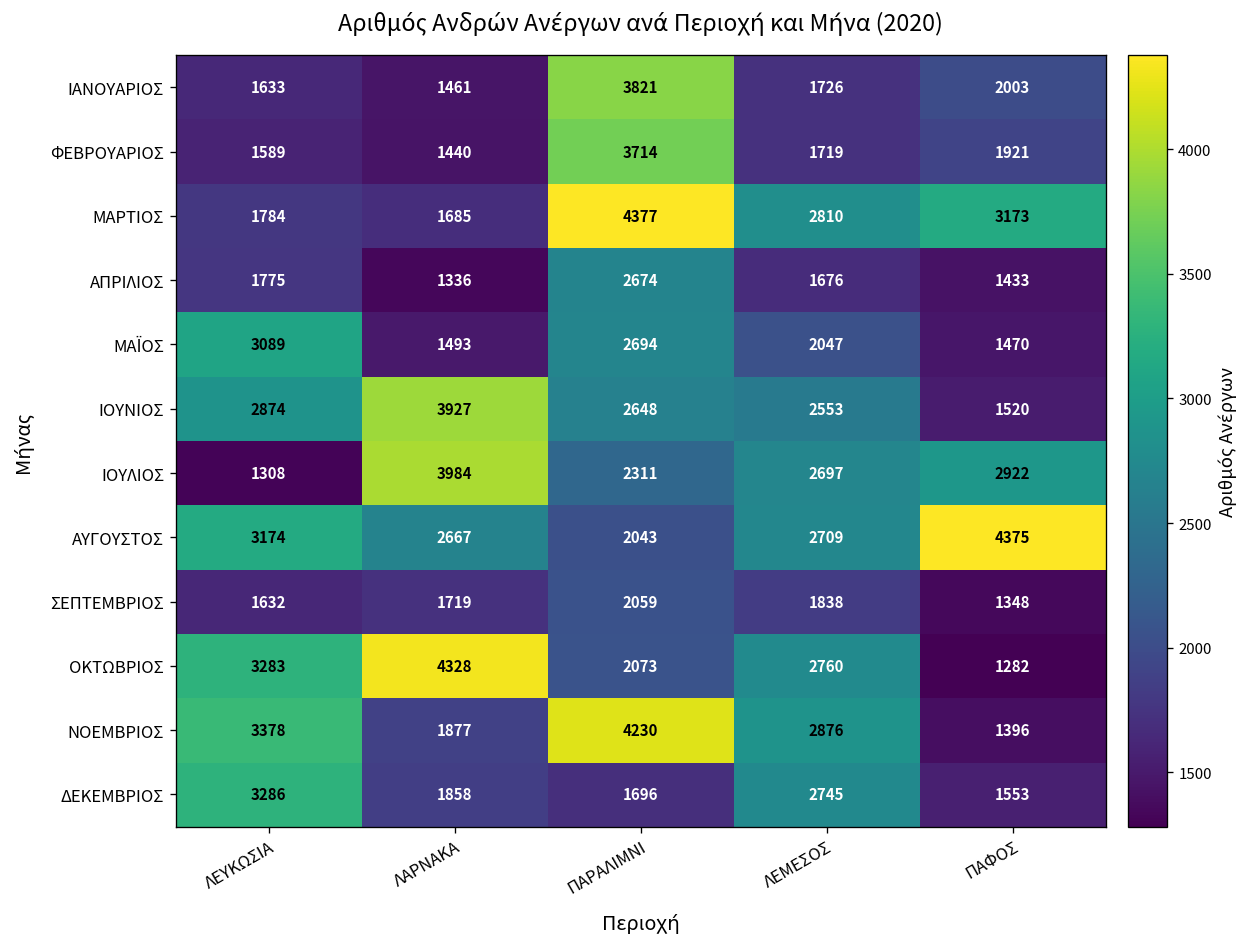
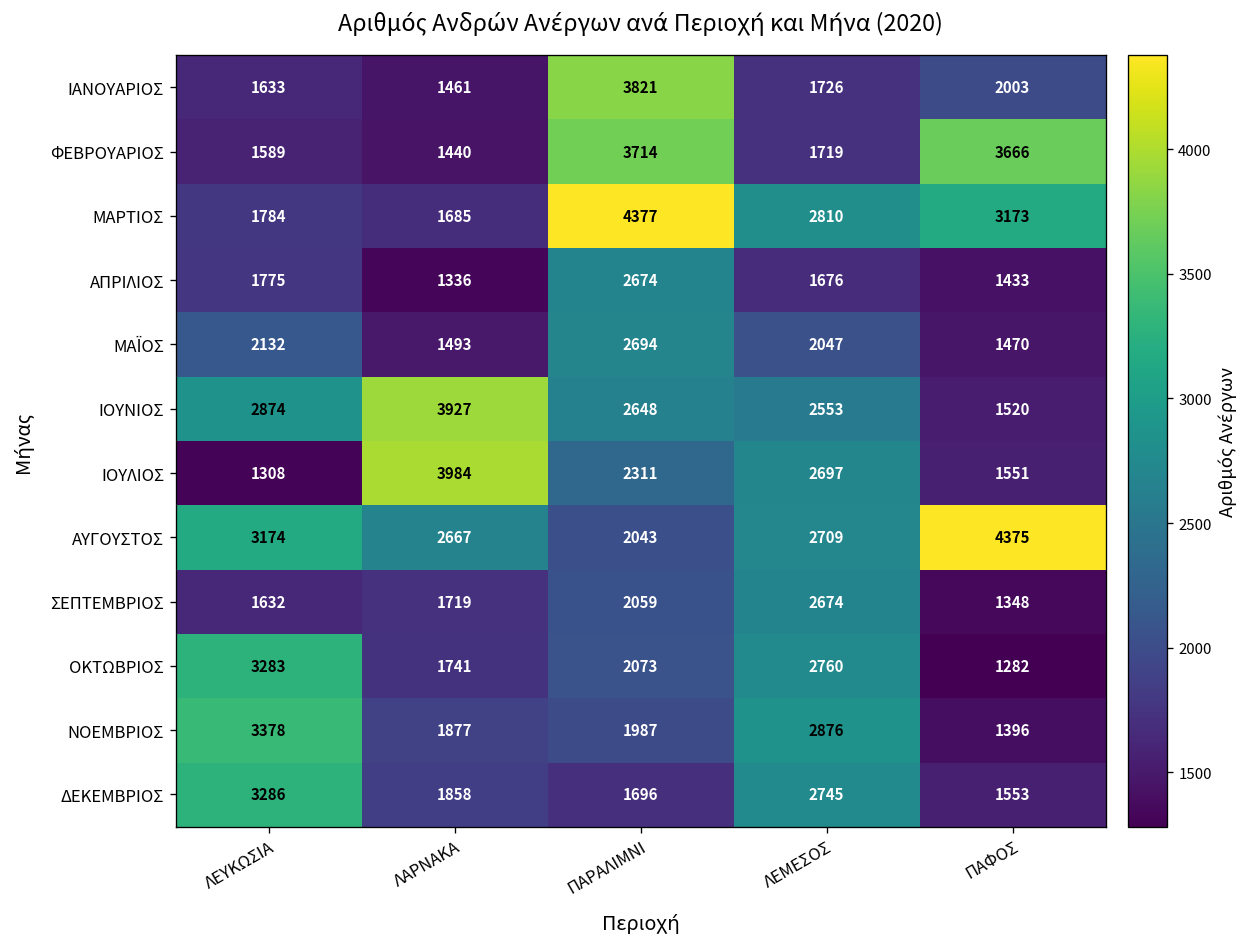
ΦΕΒΡΟΥΑΡΙΟΣ, ΠΑΦΟΣ: 1921 -> 3666
ΜΑΪΟΣ, ΛΕΥΚΩΣΙΑ: 3089 -> 2132
ΙΟΥΛΙΟΣ, ΠΑΦΟΣ: 2922 -> 1551
ΣΕΠΤΕΜΒΡΙΟΣ, ΛΕΜΕΣΟΣ: 1838 -> 2674
ΟΚΤΩΒΡΙΟΣ, ΛΑΡΝΑΚΑ: 4328 -> 1741
ΝΟΕΜΒΡΙΟΣ, ΠΑΡΑΛΙΜΝΙ: 4230 -> 1987
